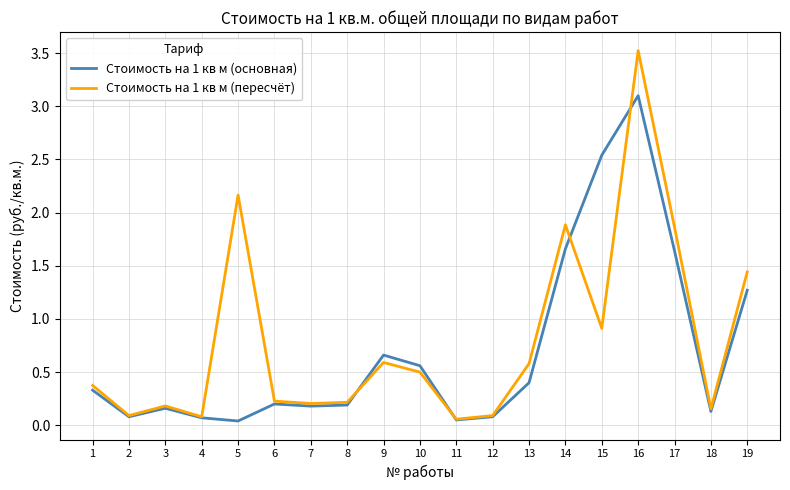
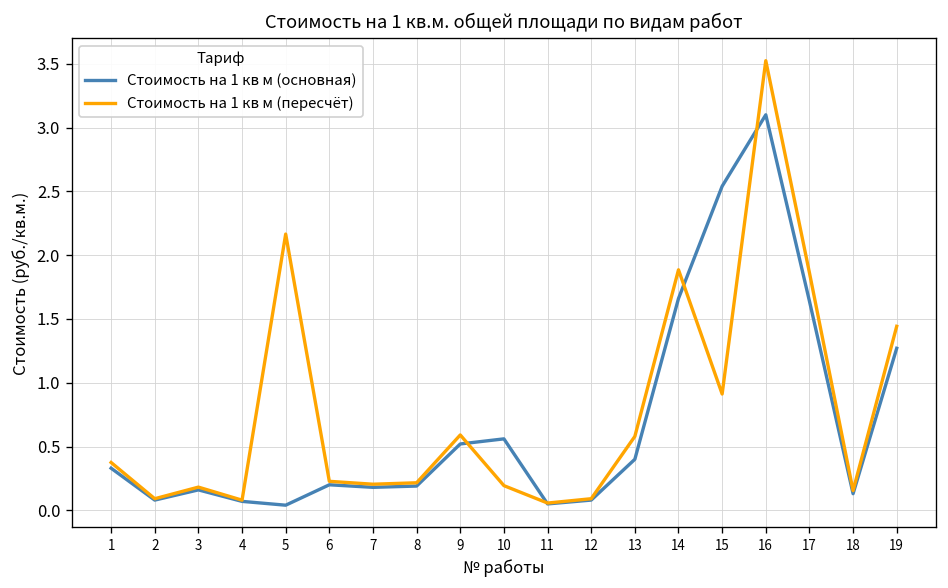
Стоимость на 1 кв м (основная), 9: 0.66 -> 0.52
Стоимость на 1 кв м (пересчёт), 10: 0.50 -> 0.19
